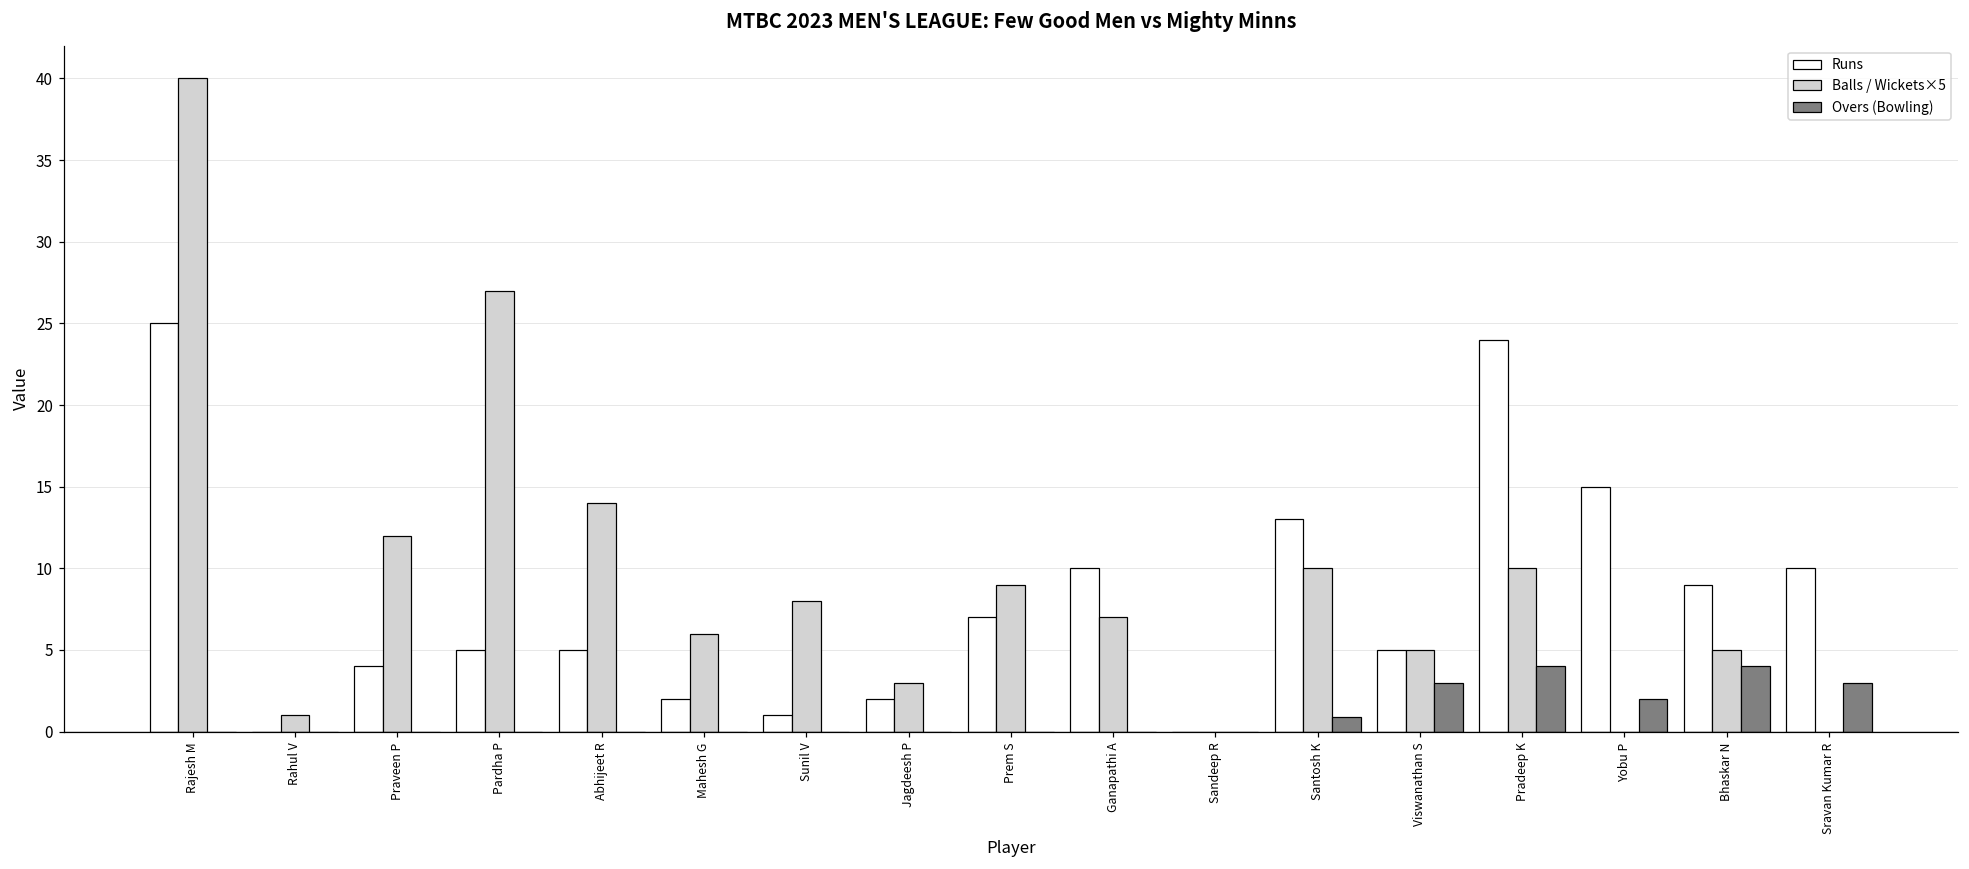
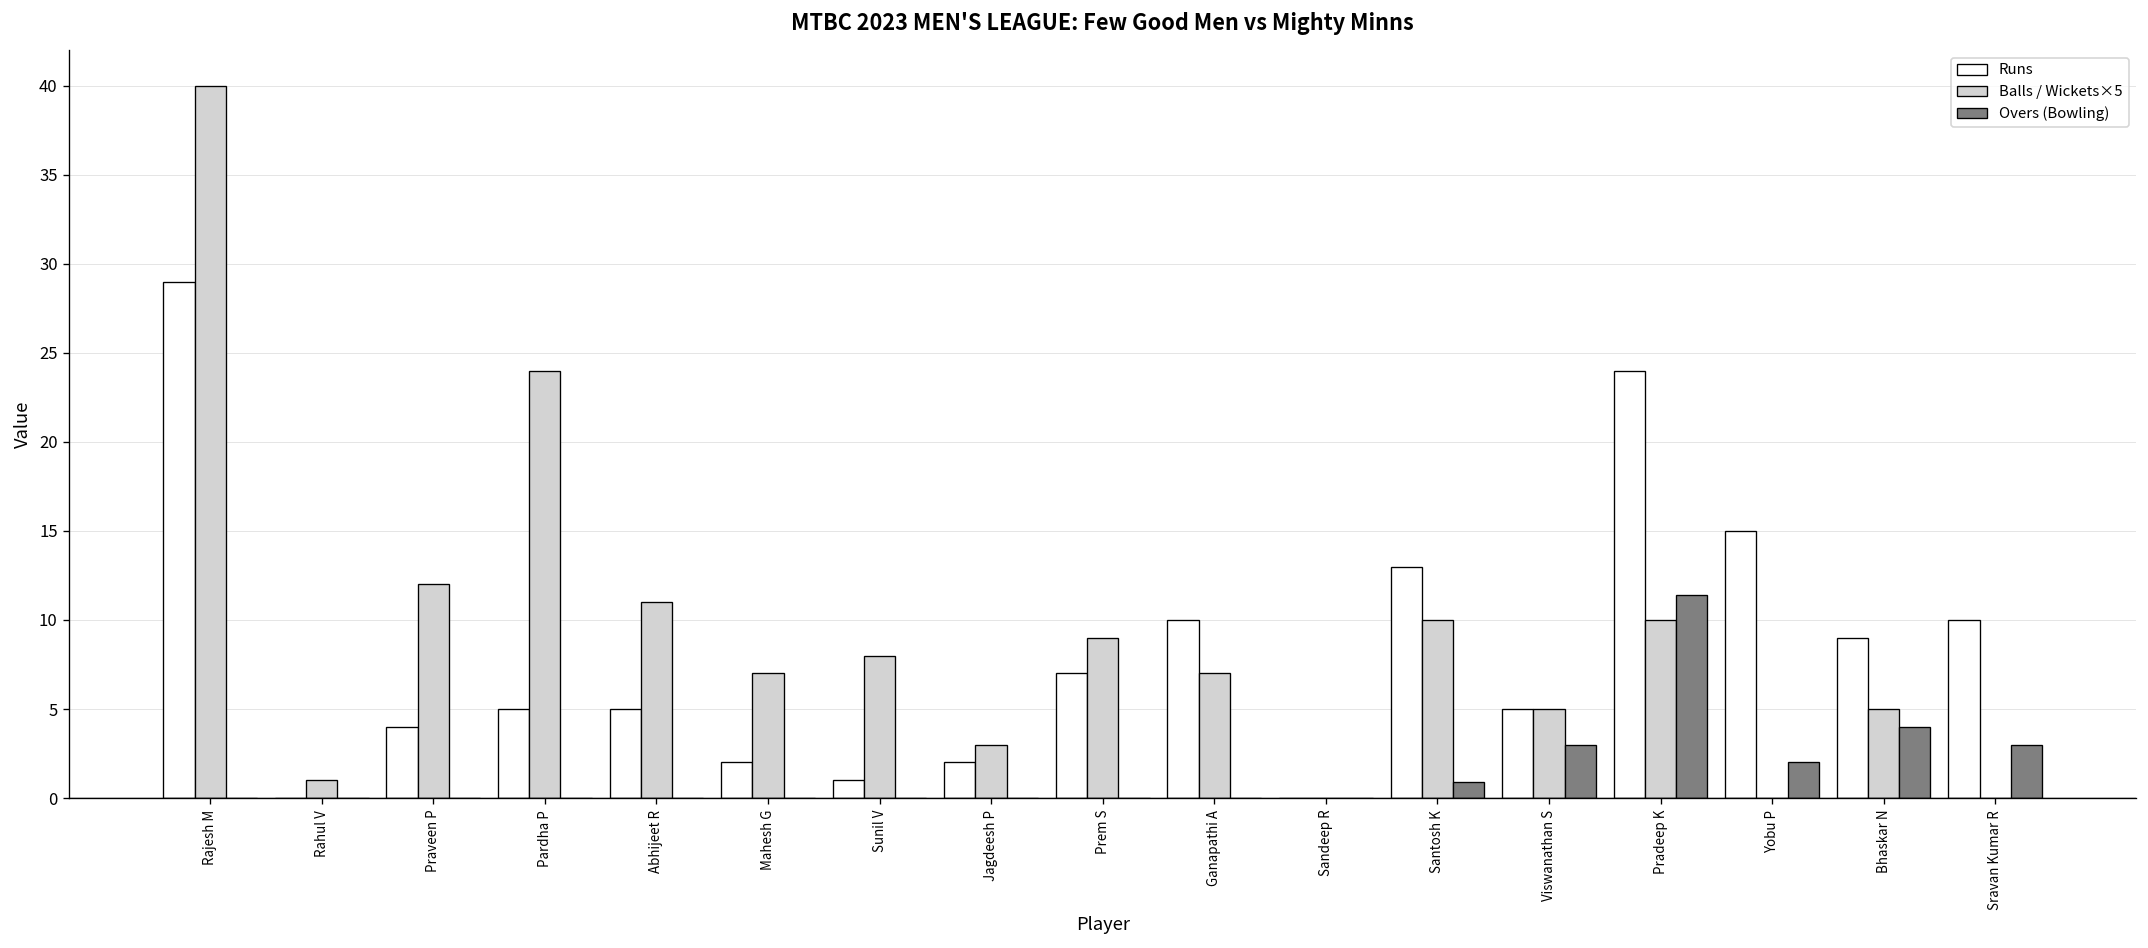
Runs, Rajesh M: 25 -> 29
Balls / Wickets×5, Pardha P: 27 -> 24
Balls / Wickets×5, Abhijeet R: 14 -> 11
Balls / Wickets×5, Mahesh G: 6 -> 7
Overs (Bowling), Pradeep K: 4.0 -> 11.4
